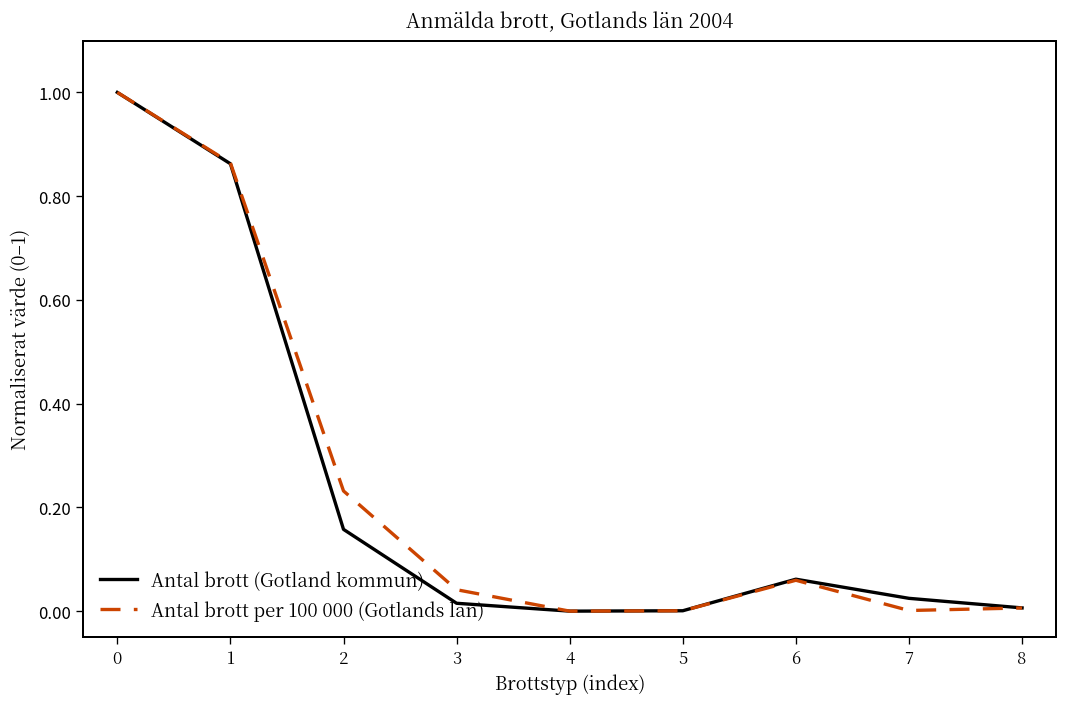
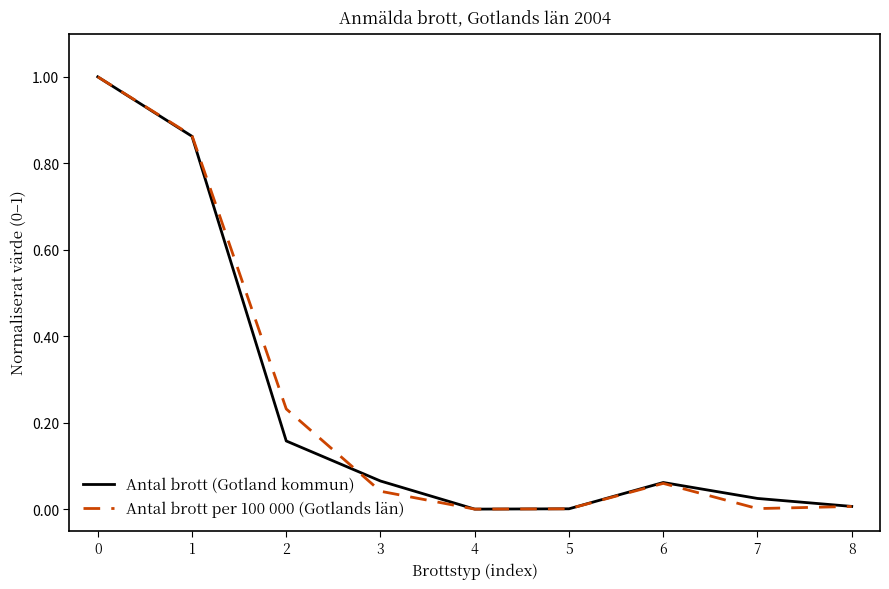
Antal brott (Gotland kommun), 3: 0.02 -> 0.06
